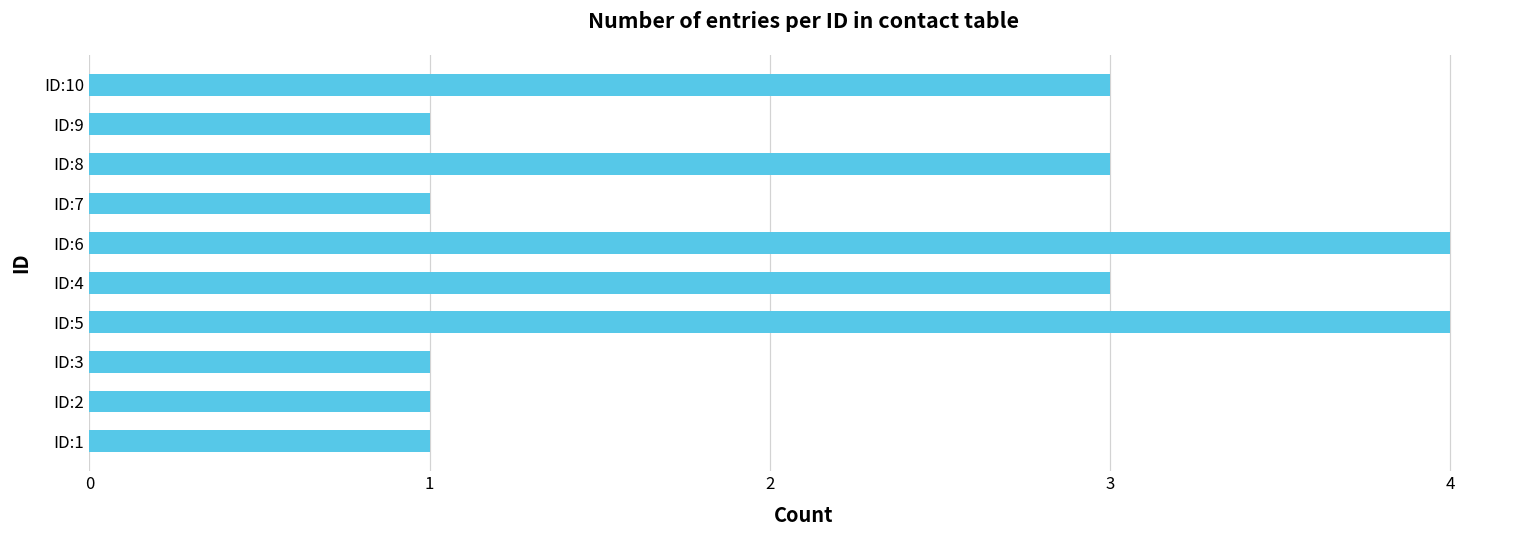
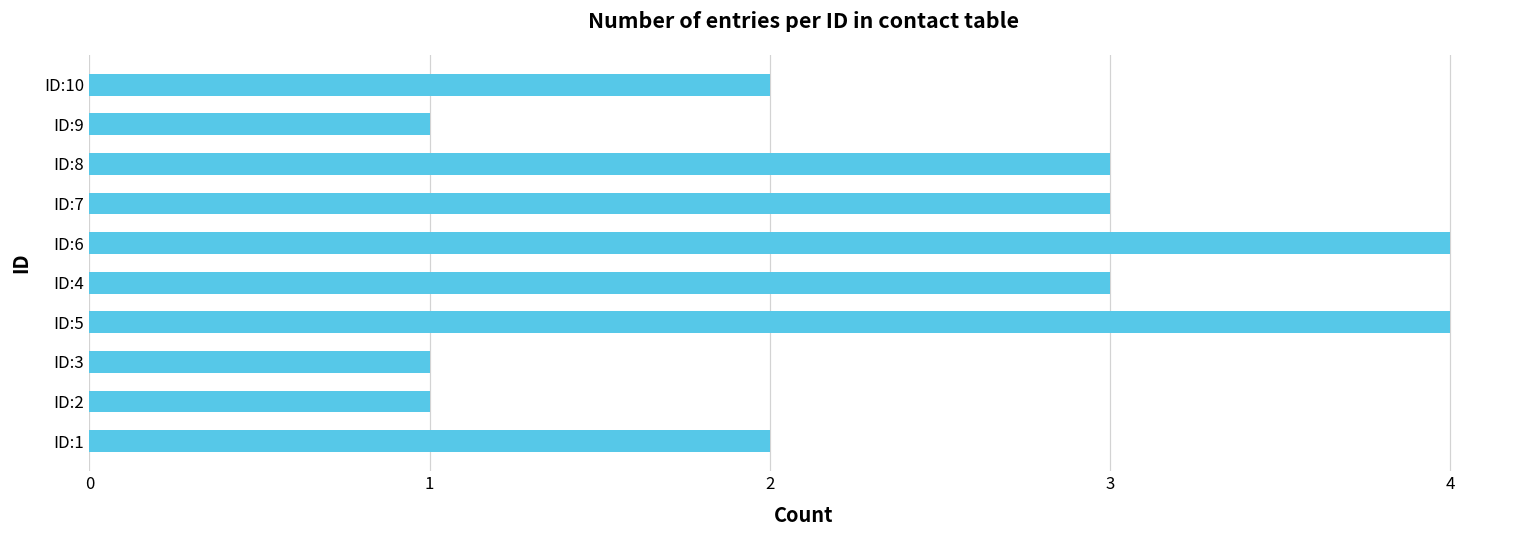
ID:10: 3 -> 2
ID:7: 1 -> 3
ID:1: 1 -> 2
